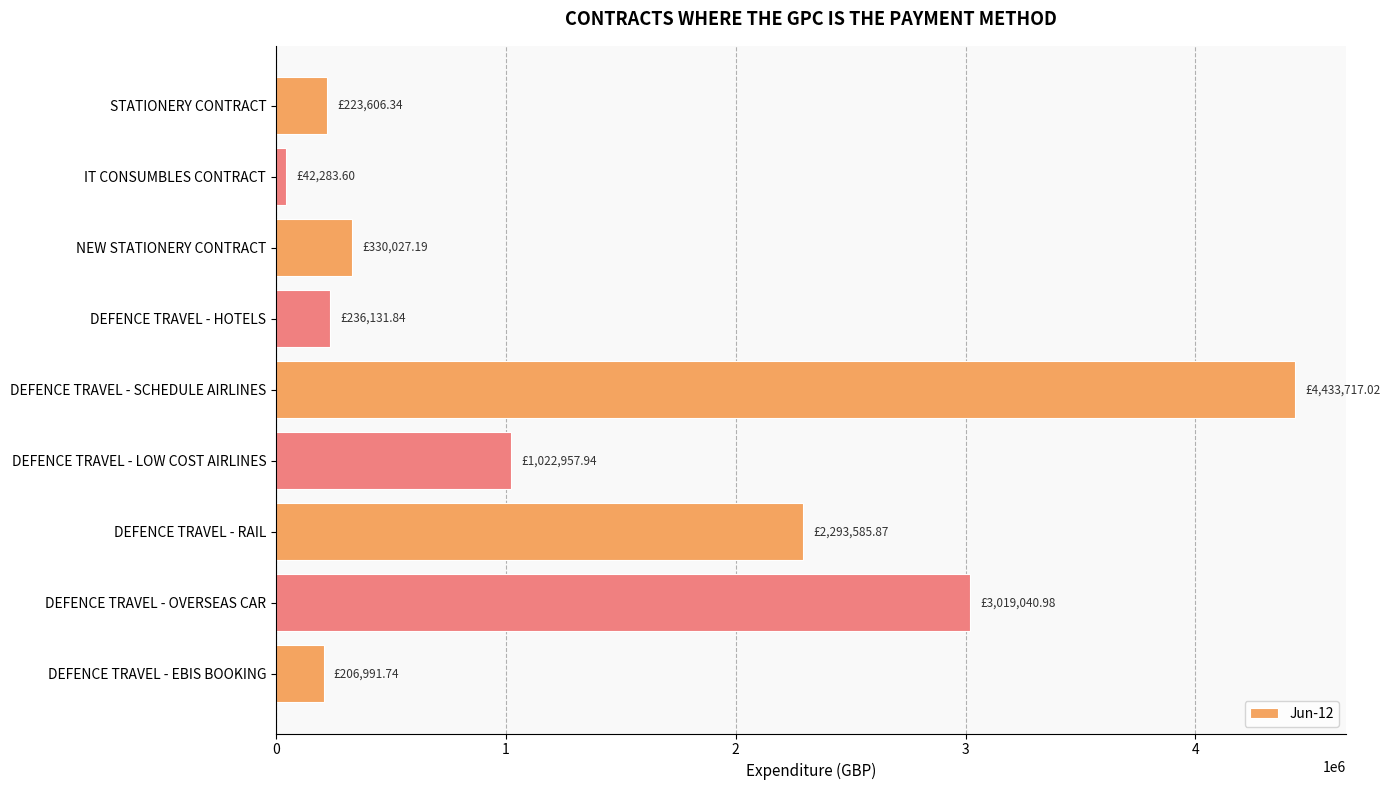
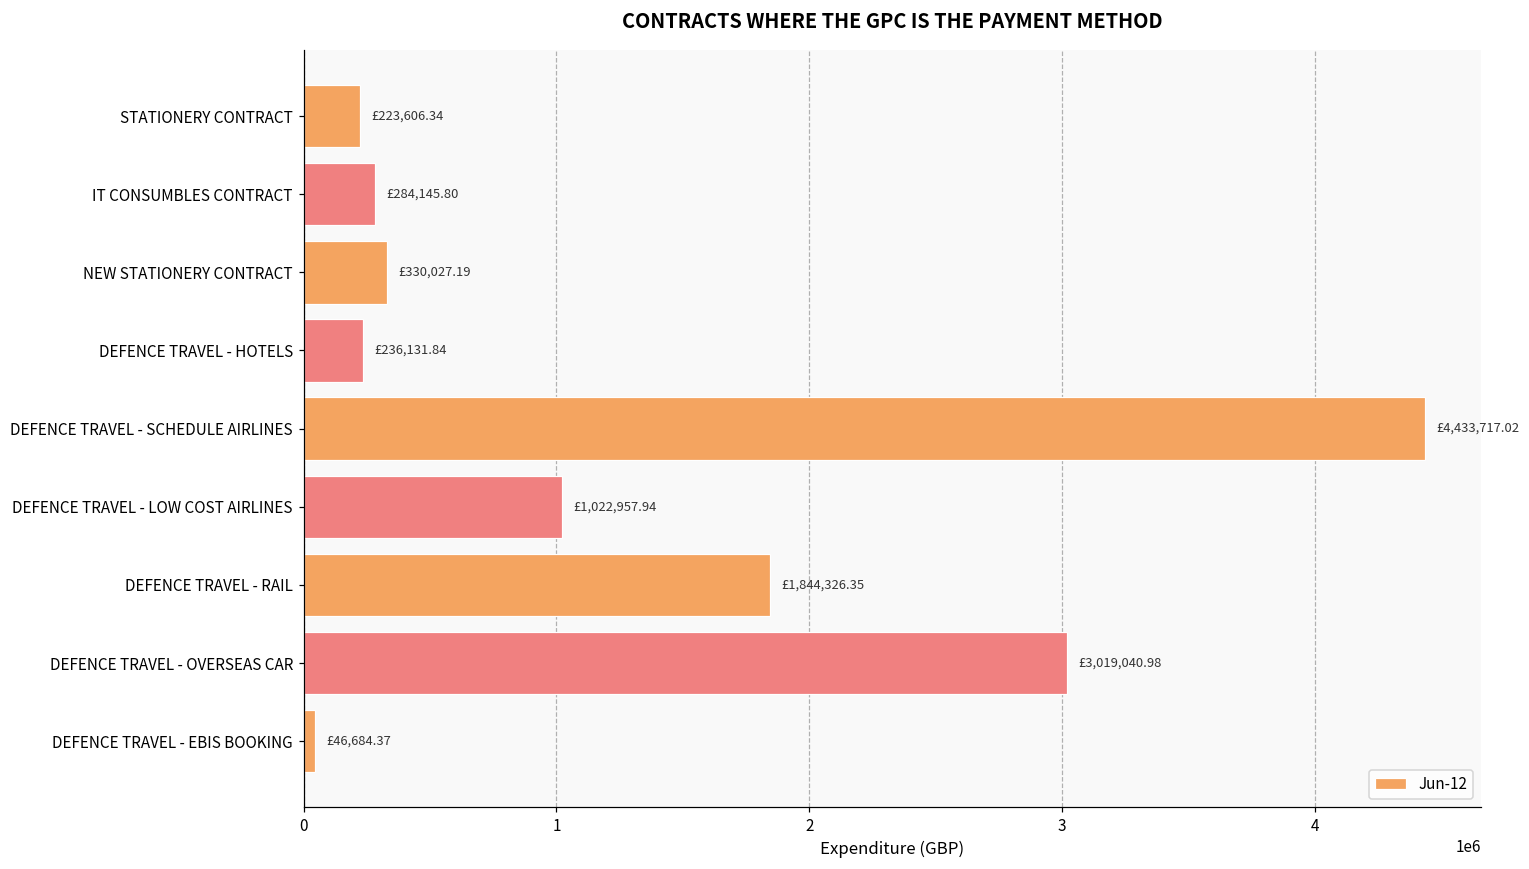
IT CONSUMBLES CONTRACT: £42,283.60 -> £284,145.80
DEFENCE TRAVEL - RAIL: £2,293,585.87 -> £1,844,326.35
DEFENCE TRAVEL - EBIS BOOKING: £206,991.74 -> £46,684.37
